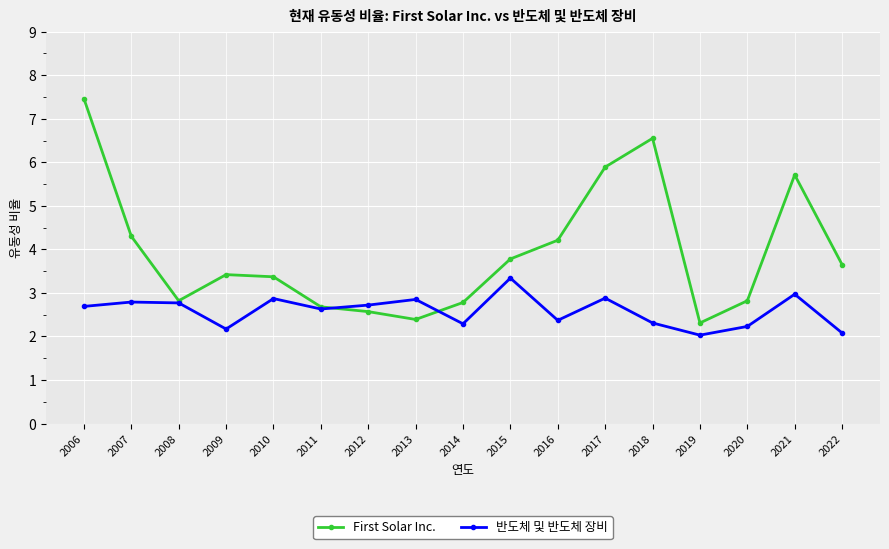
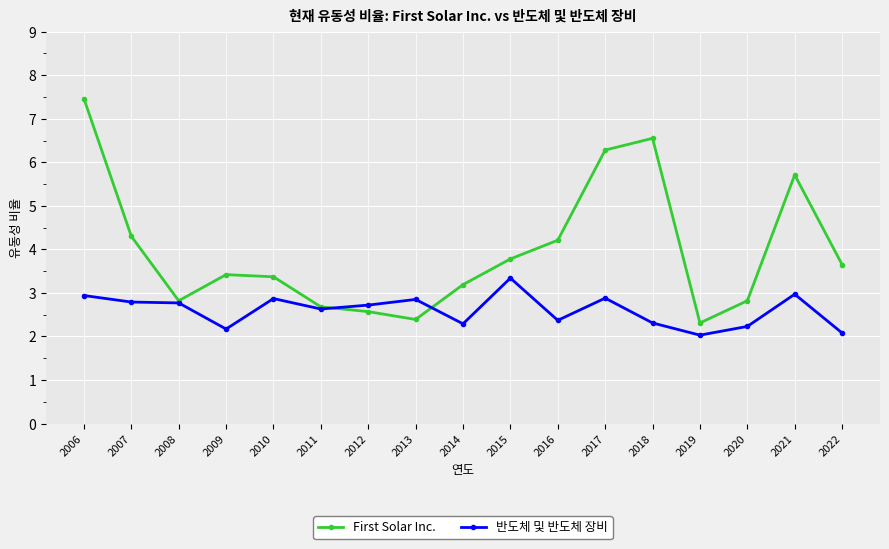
반도체 및 반도체 장비, 2006: 2.7 -> 2.9
First Solar Inc., 2014: 2.8 -> 3.2
First Solar Inc., 2017: 5.9 -> 6.3
